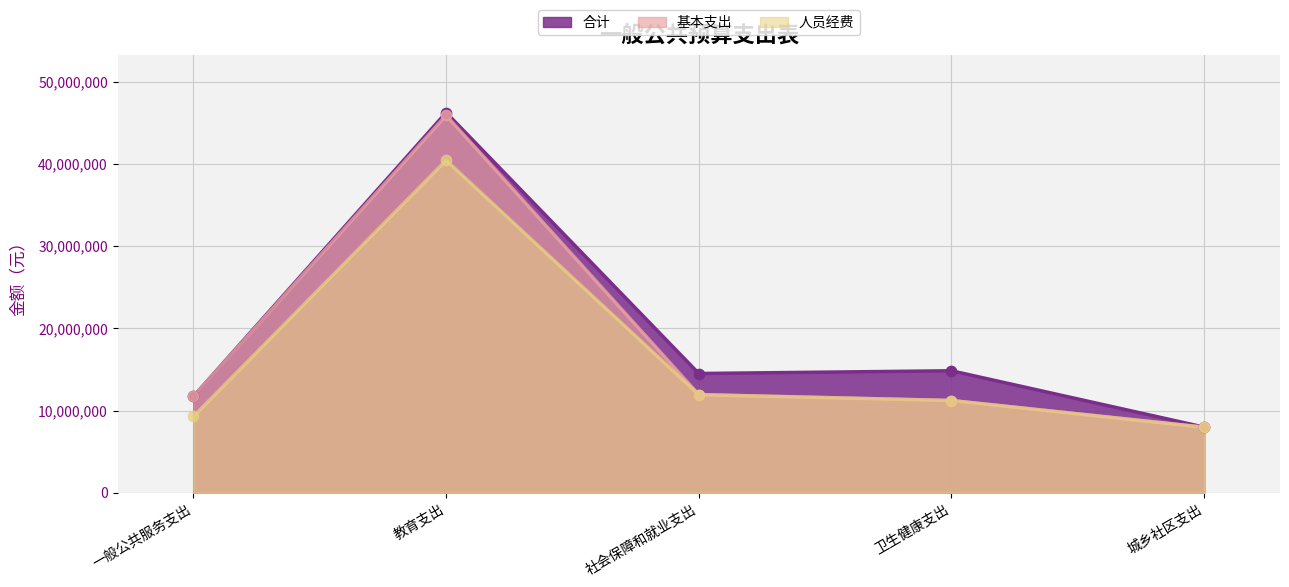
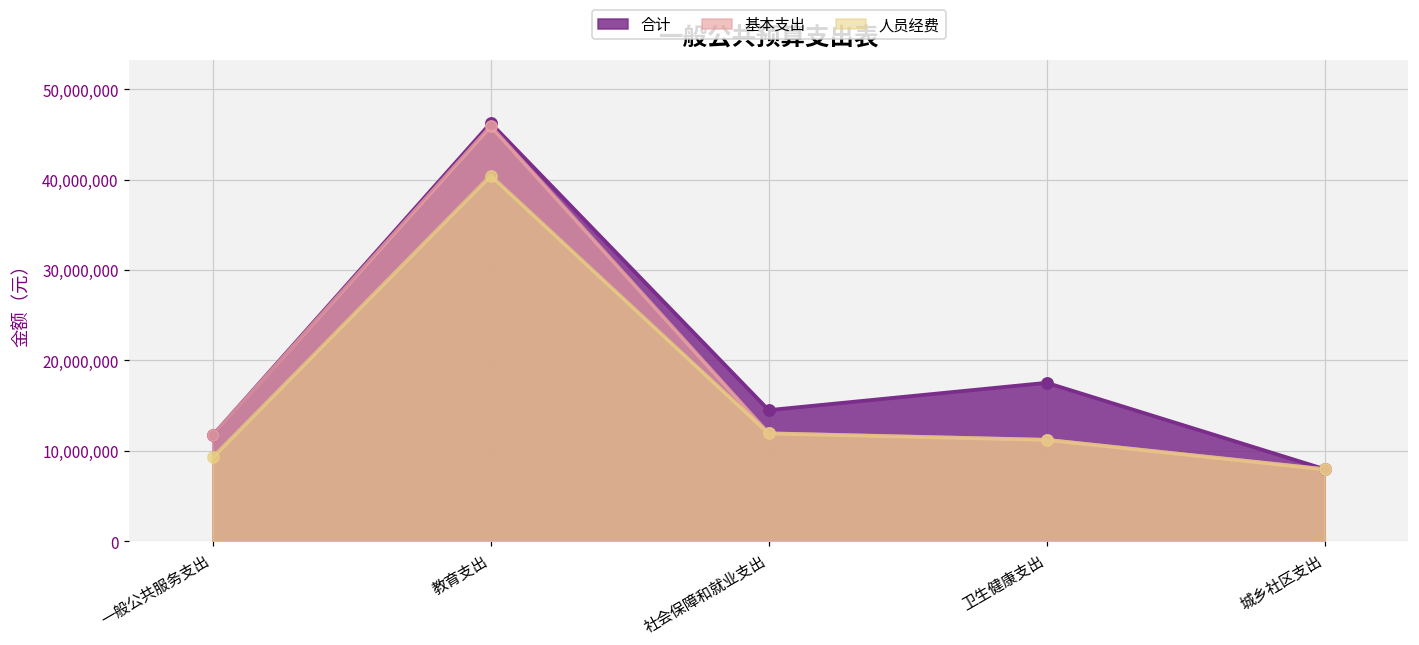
合计, 卫生健康支出: 15,000,000 -> 18,000,000
